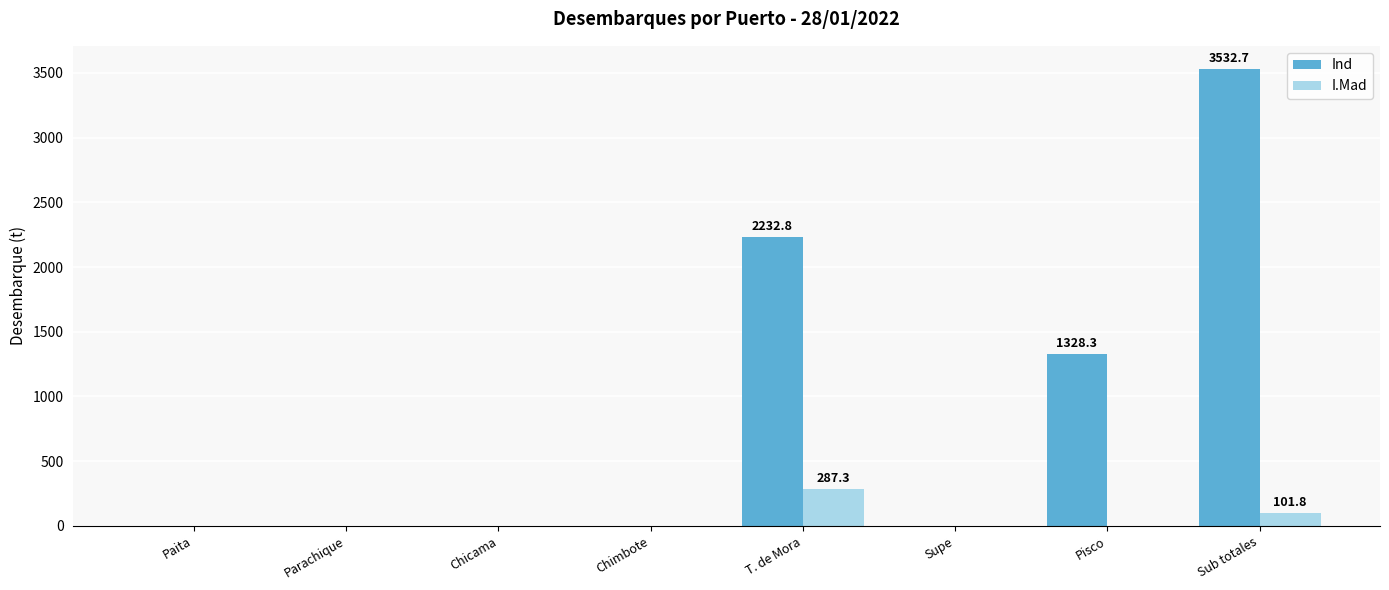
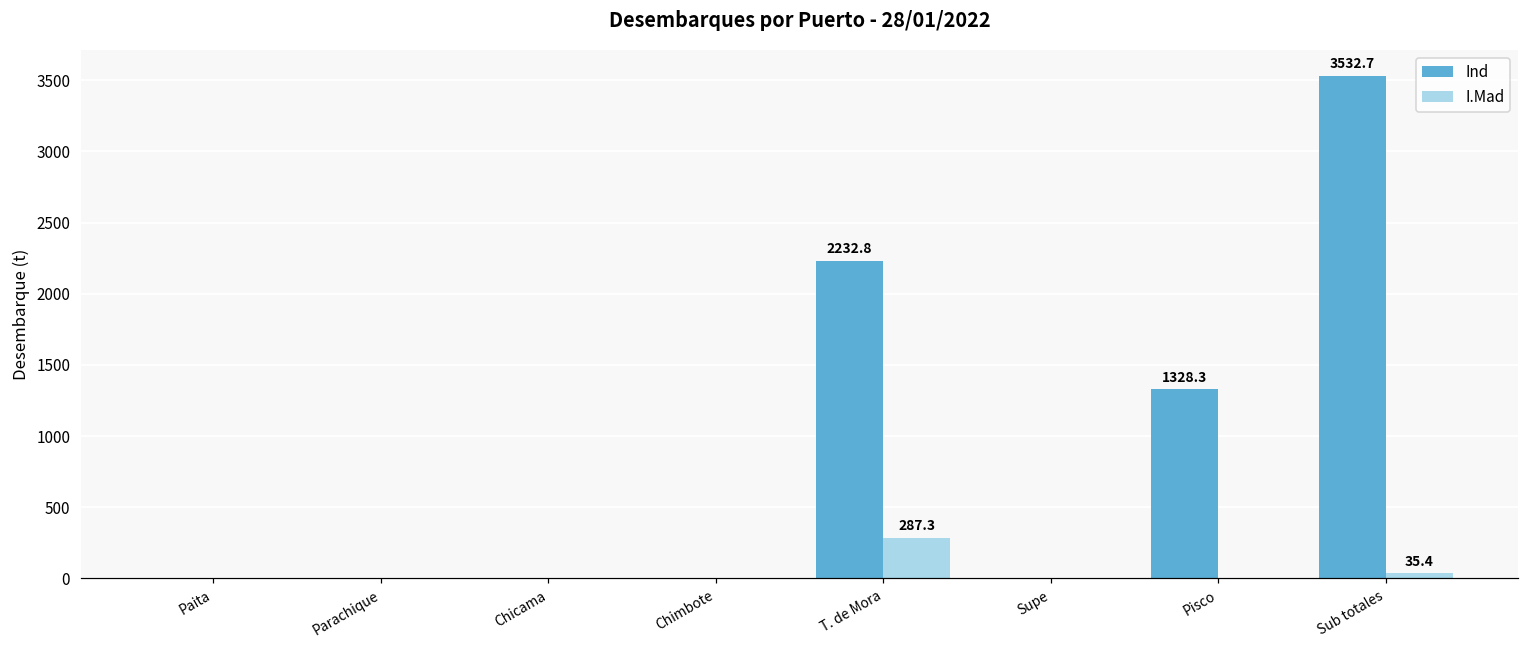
I.Mad, Sub totales: 101.8 -> 35.4
